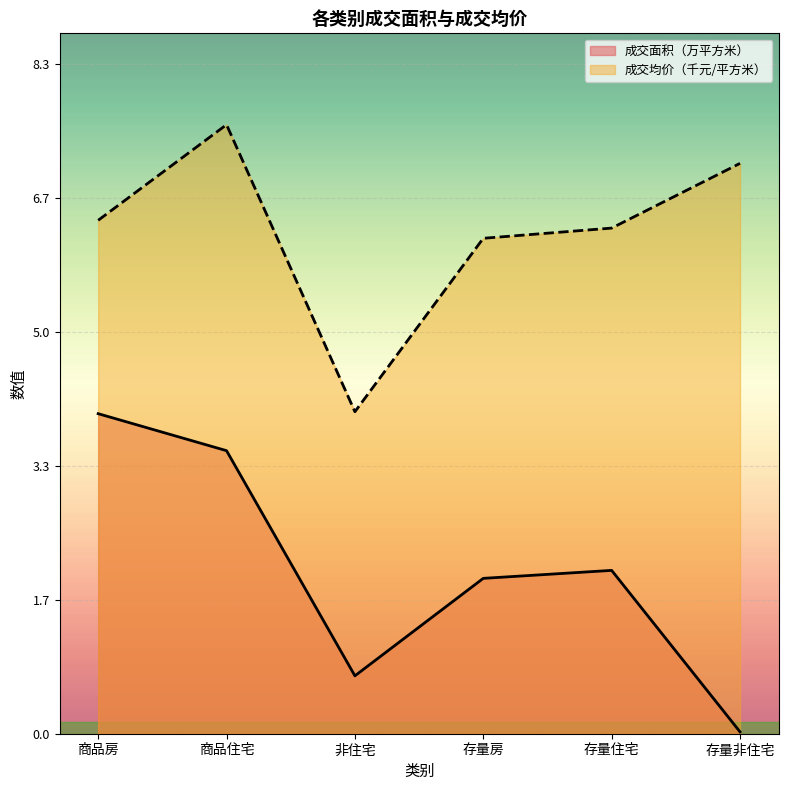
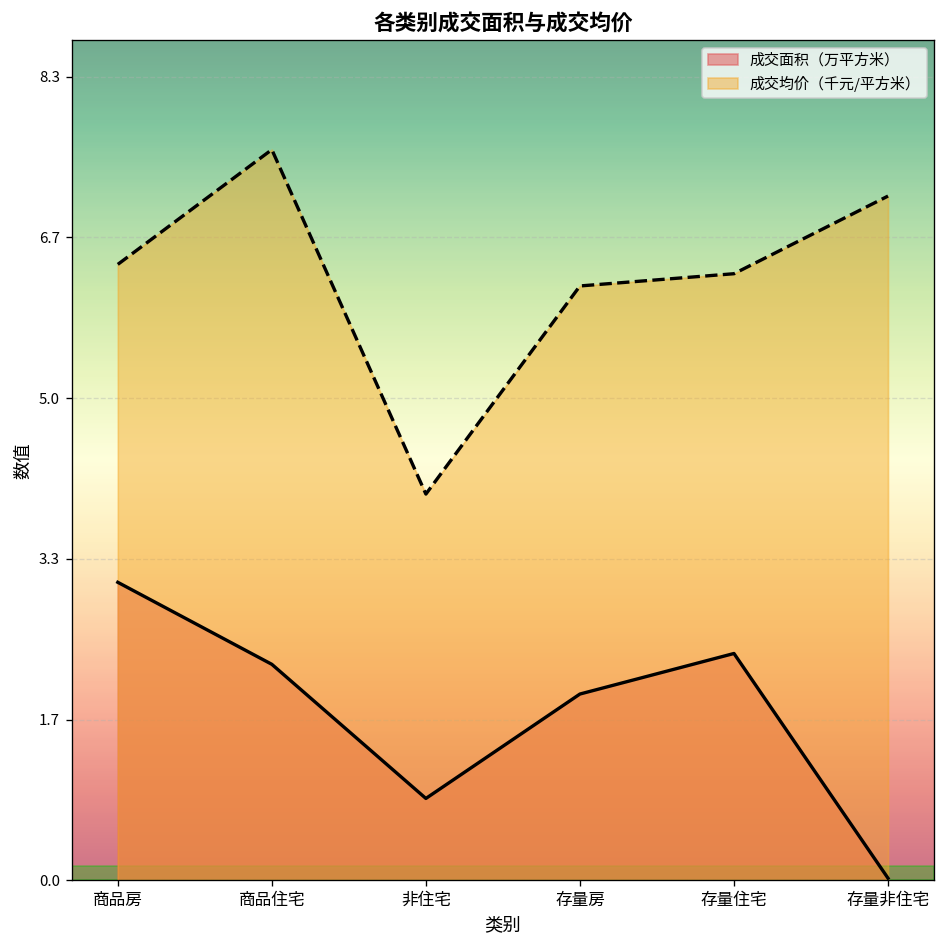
成交面积（万平方米）, 商品房: 4.0 -> 3.1
成交面积（万平方米）, 商品住宅: 3.5 -> 2.2
成交面积（万平方米）, 非住宅: 0.7 -> 0.9
成交面积（万平方米）, 存量住宅: 2.0 -> 2.4
